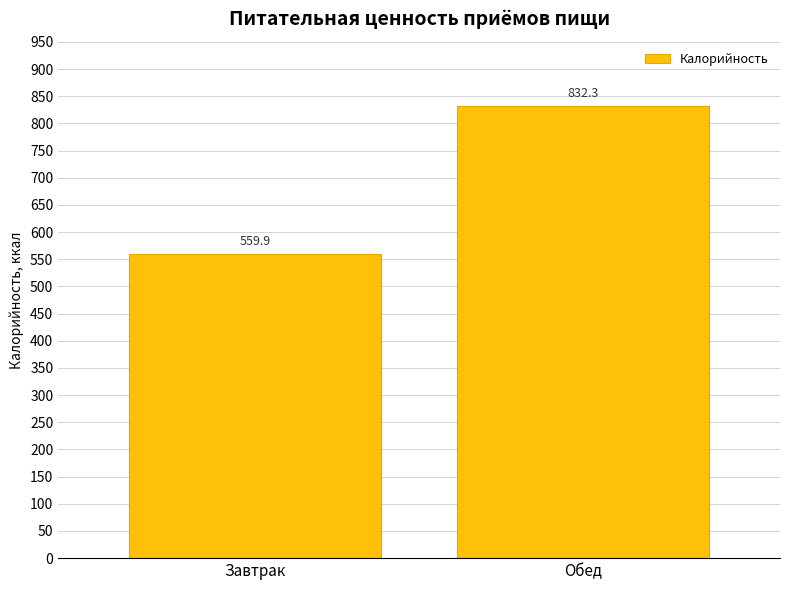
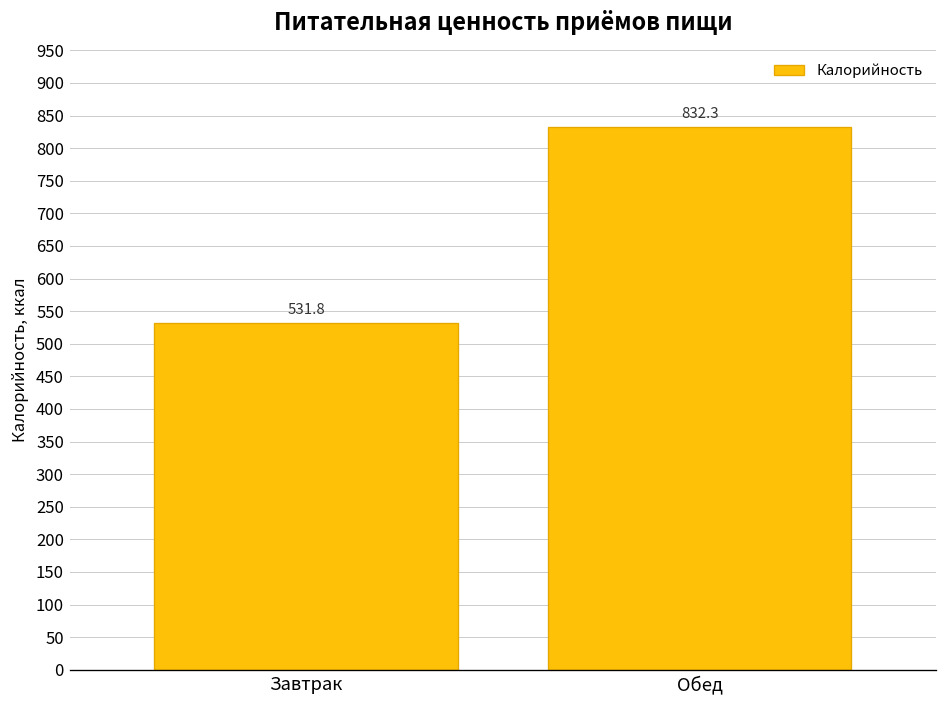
Завтрак: 559.9 -> 531.8
